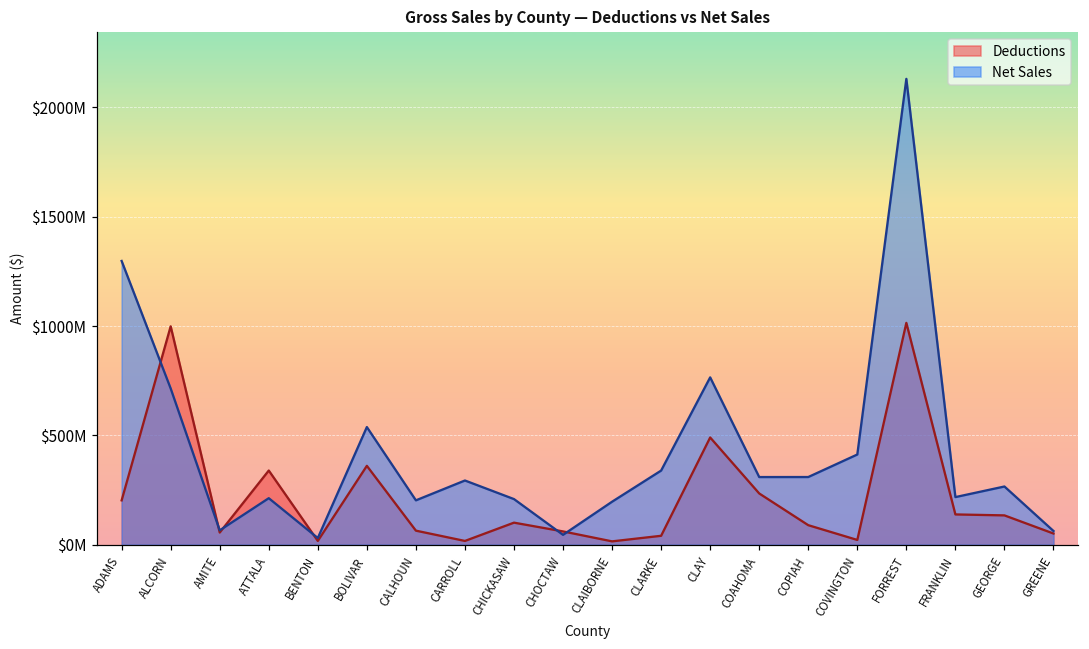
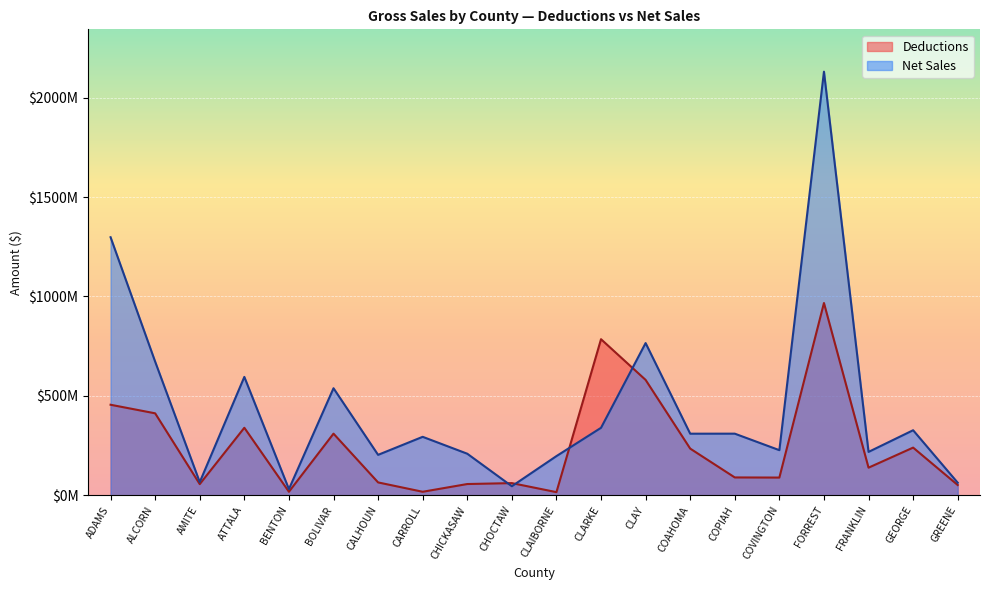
Deductions, ADAMS: $200000000 -> $450000000
Deductions, ALCORN: $1000000000 -> $410000000
Net Sales, ALCORN: $710000000 -> $670000000
Net Sales, ATTALA: $210000000 -> $600000000
Deductions, BOLIVAR: $360000000 -> $310000000
Deductions, CHICKASAW: $100000000 -> $60000000
Deductions, CLARKE: $40000000 -> $780000000
Deductions, CLAY: $490000000 -> $580000000
Deductions, COVINGTON: $20000000 -> $90000000
Net Sales, COVINGTON: $410000000 -> $230000000
Deductions, FORREST: $1010000000 -> $970000000
Deductions, GEORGE: $130000000 -> $240000000
Net Sales, GEORGE: $270000000 -> $330000000
